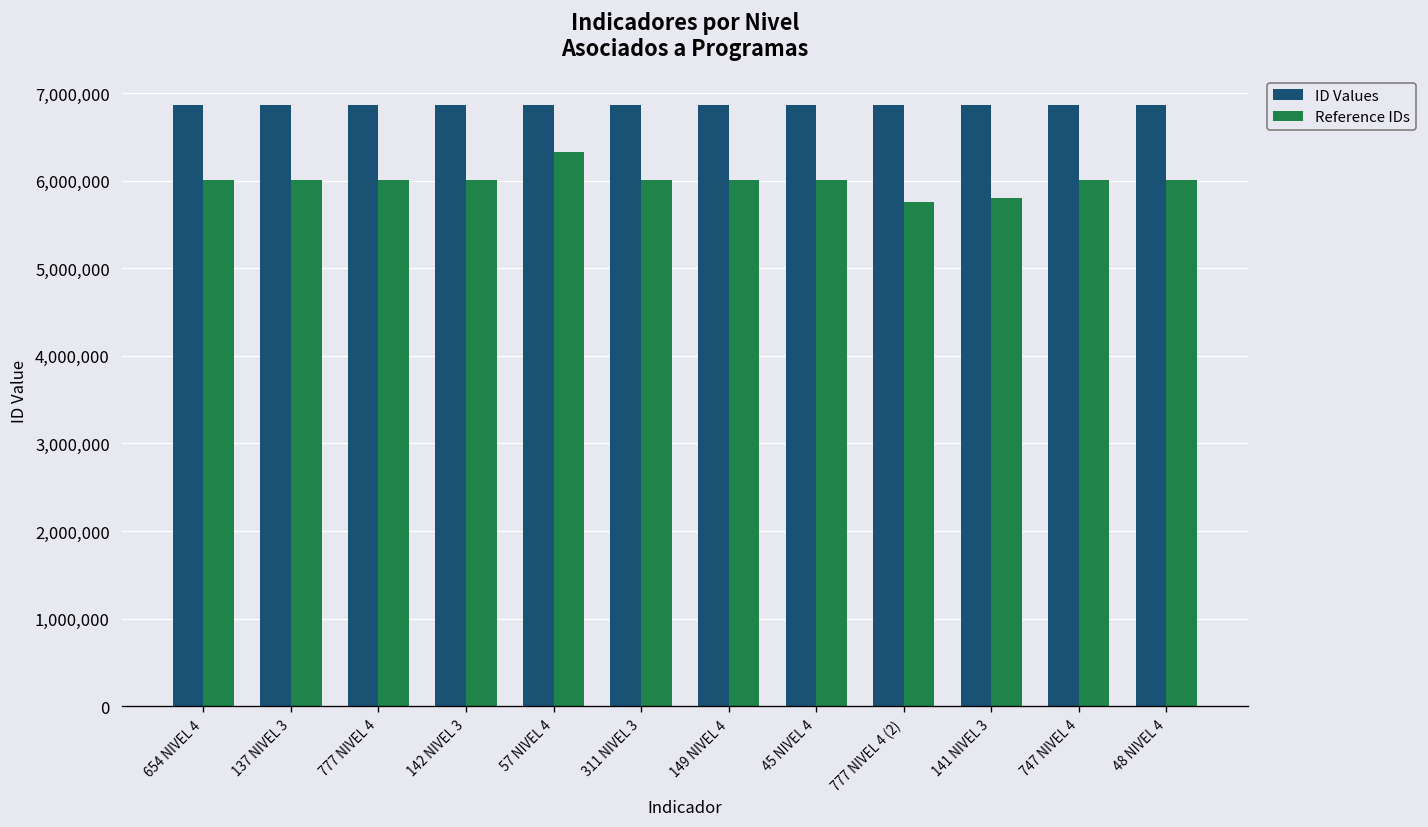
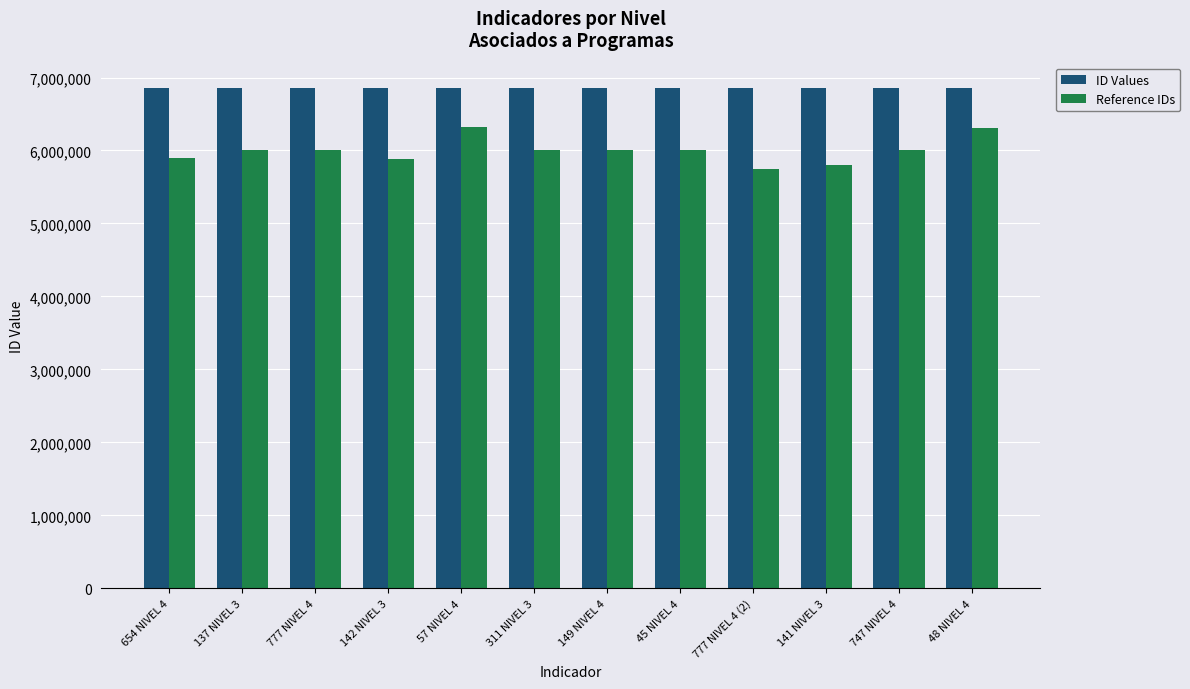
Reference IDs, 654 NIVEL 4: 6,000,000 -> 5,900,000
Reference IDs, 142 NIVEL 3: 6,000,000 -> 5,900,000
Reference IDs, 48 NIVEL 4: 6,000,000 -> 6,300,000
